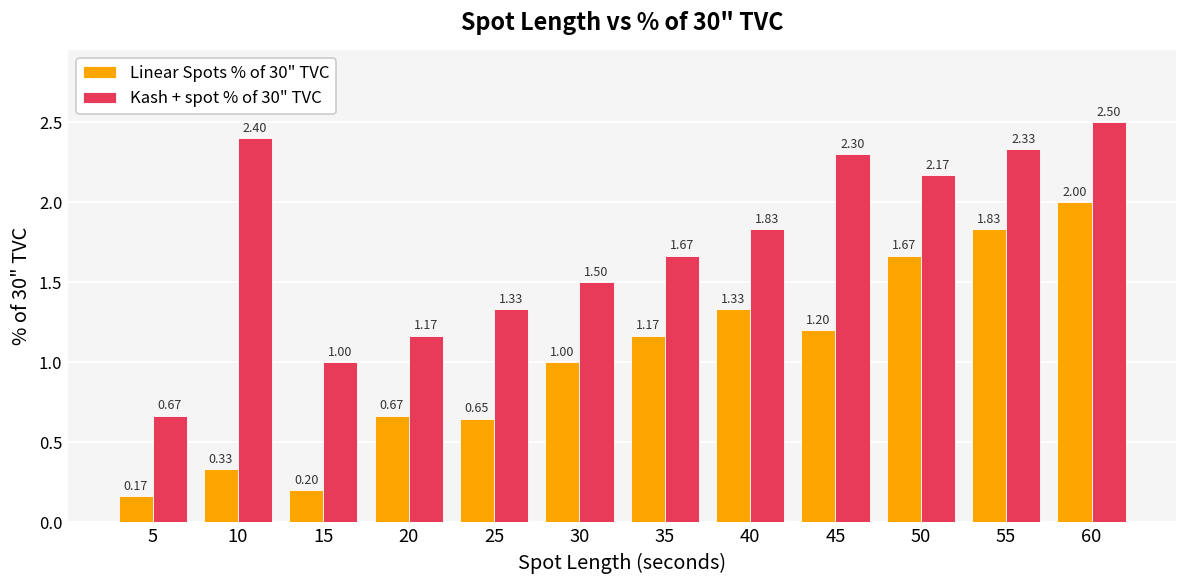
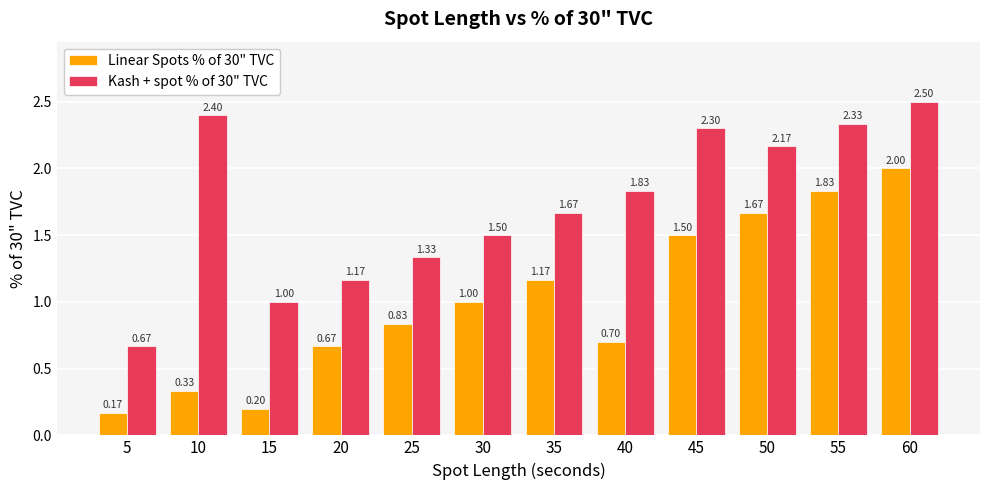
Linear Spots % of 30" TVC, 25: 0.65 -> 0.83
Linear Spots % of 30" TVC, 40: 1.33 -> 0.70
Linear Spots % of 30" TVC, 45: 1.20 -> 1.50
